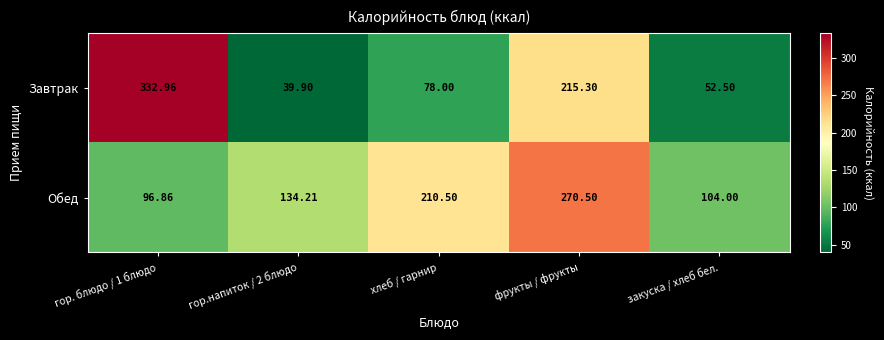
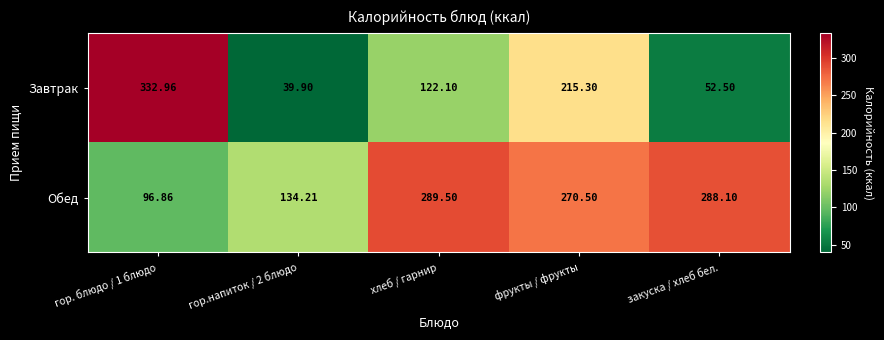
Завтрак, хлеб / гарнир: 78.00 -> 122.10
Обед, хлеб / гарнир: 210.50 -> 289.50
Обед, закуска / хлеб бел.: 104.00 -> 288.10
